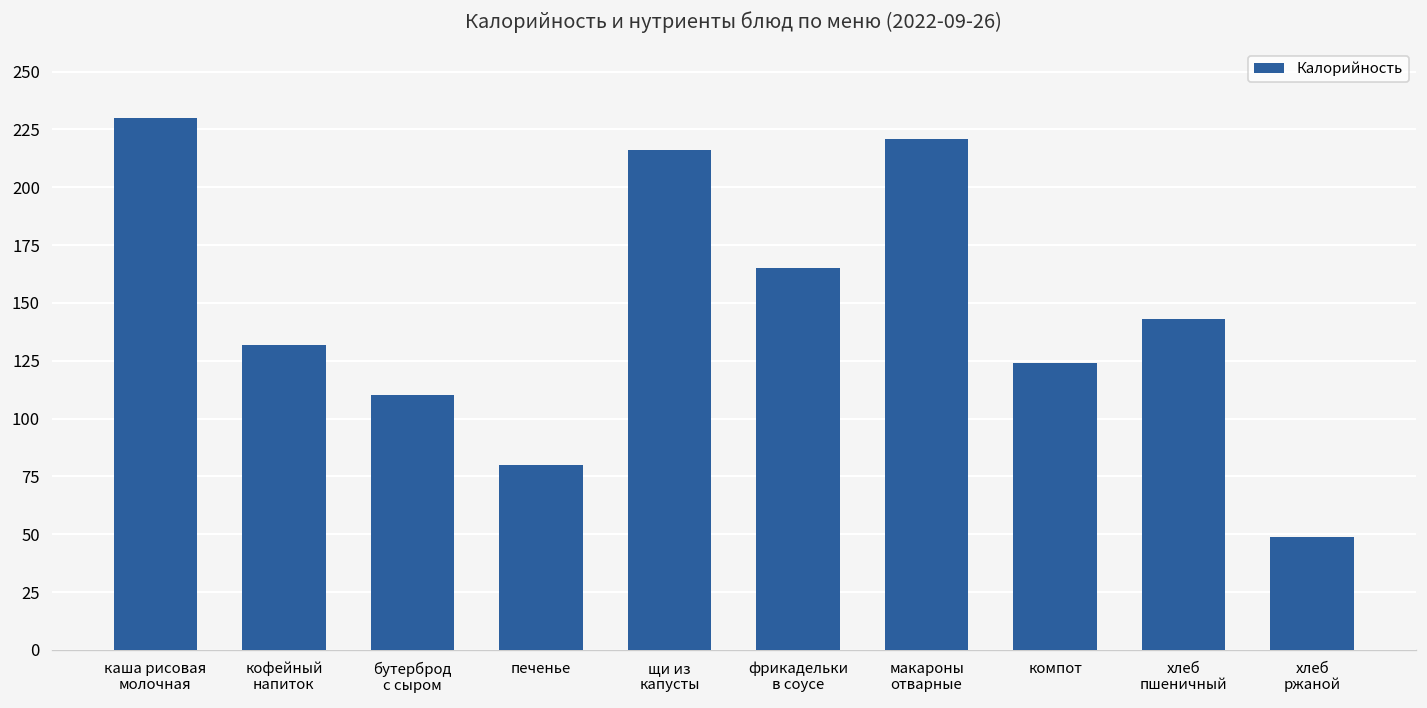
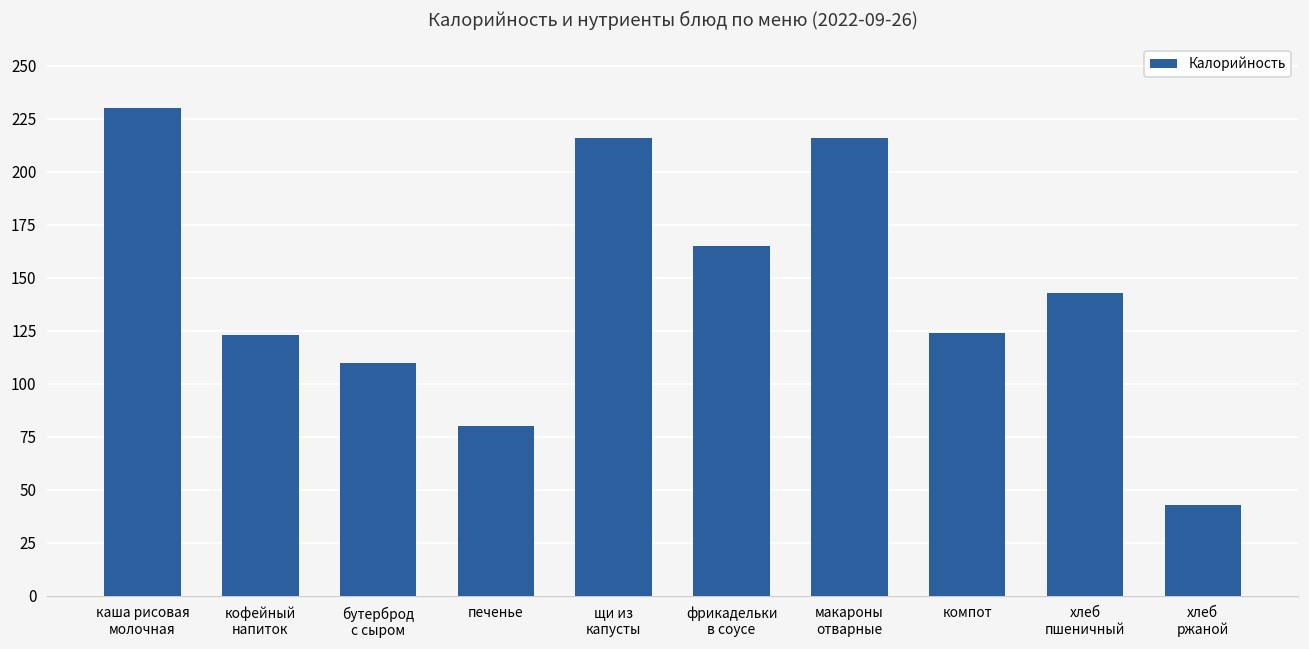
кофейный напиток: 132 -> 123
макароны отварные: 221 -> 216
хлеб ржаной: 49 -> 43
